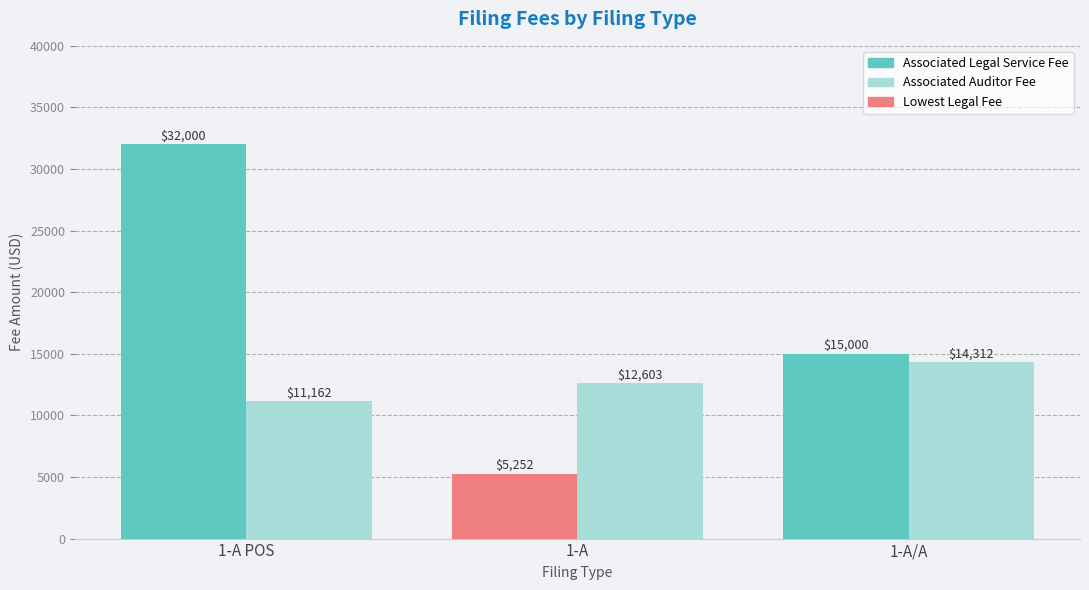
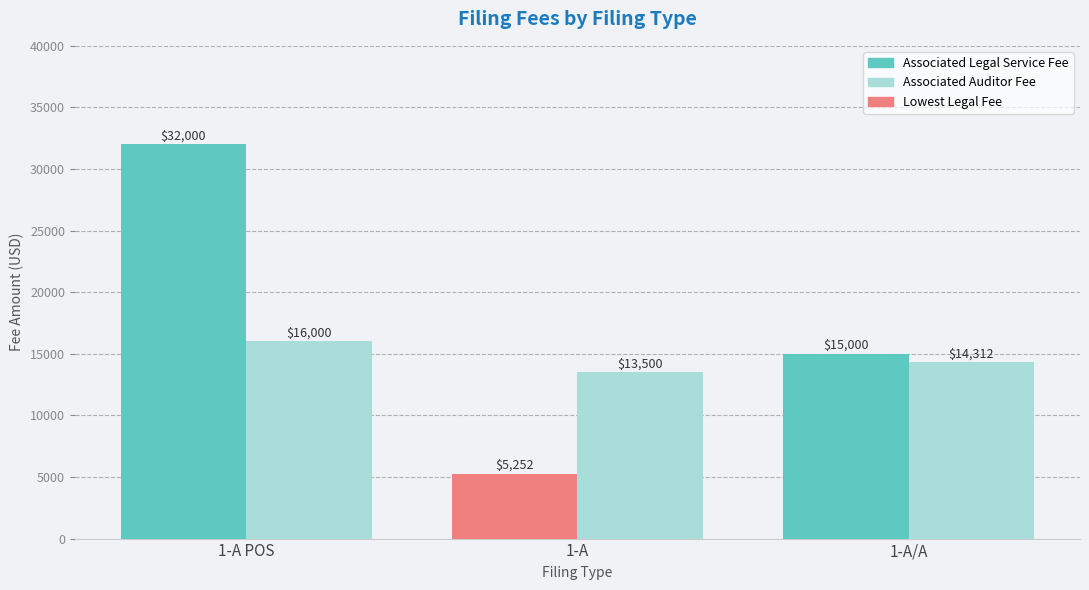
Associated Auditor Fee, 1-A POS: $11,162 -> $16,000
Associated Auditor Fee, 1-A: $12,603 -> $13,500
